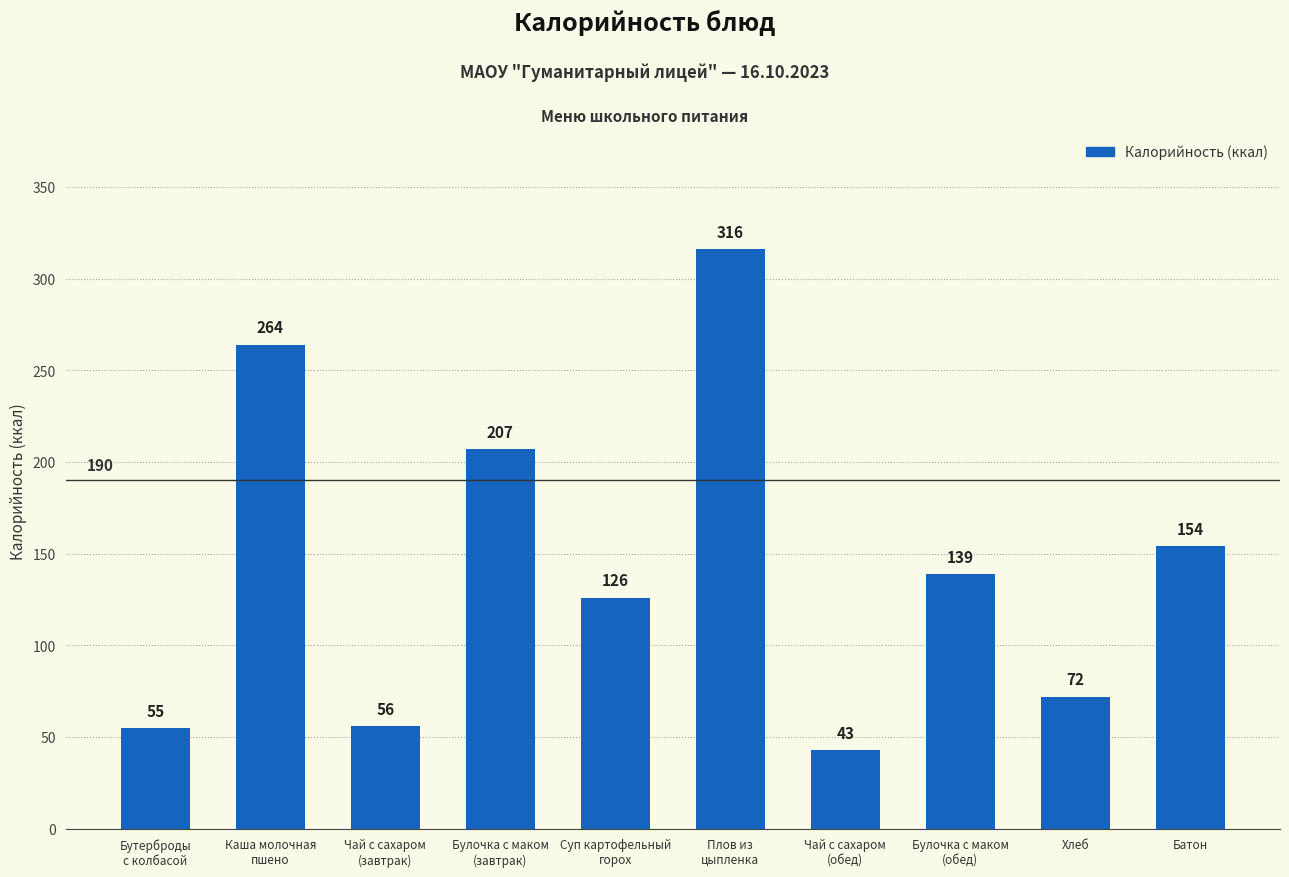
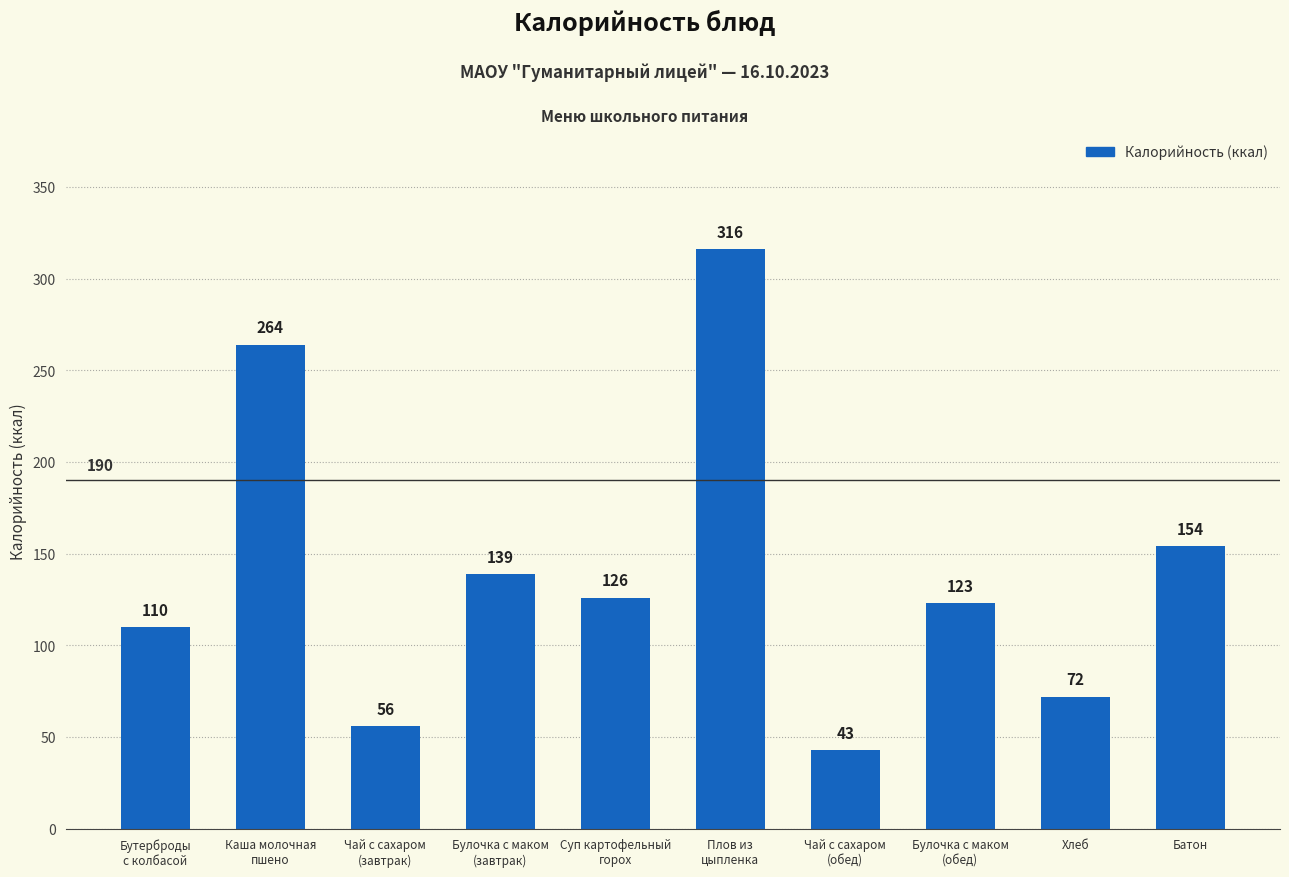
Бутерброды с колбасой: 55 -> 110
Булочка с маком (завтрак): 207 -> 139
Булочка с маком (обед): 139 -> 123
